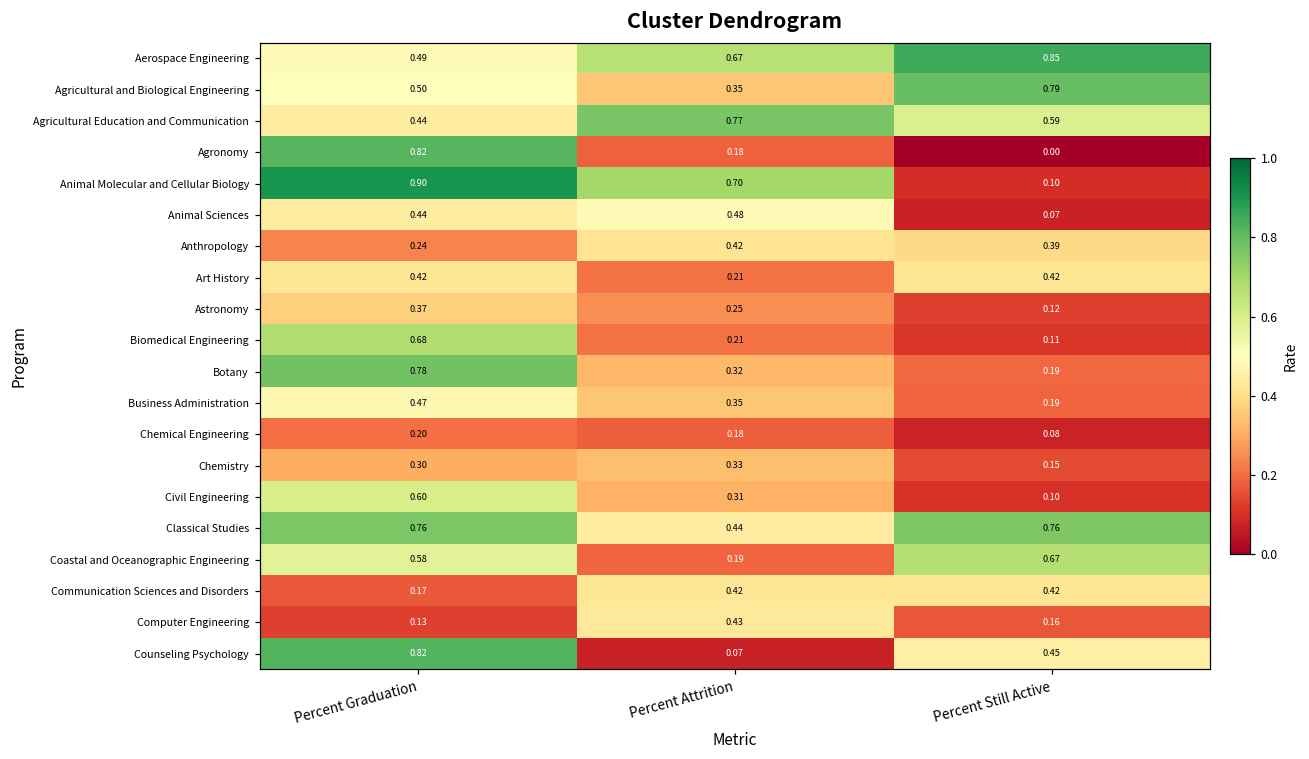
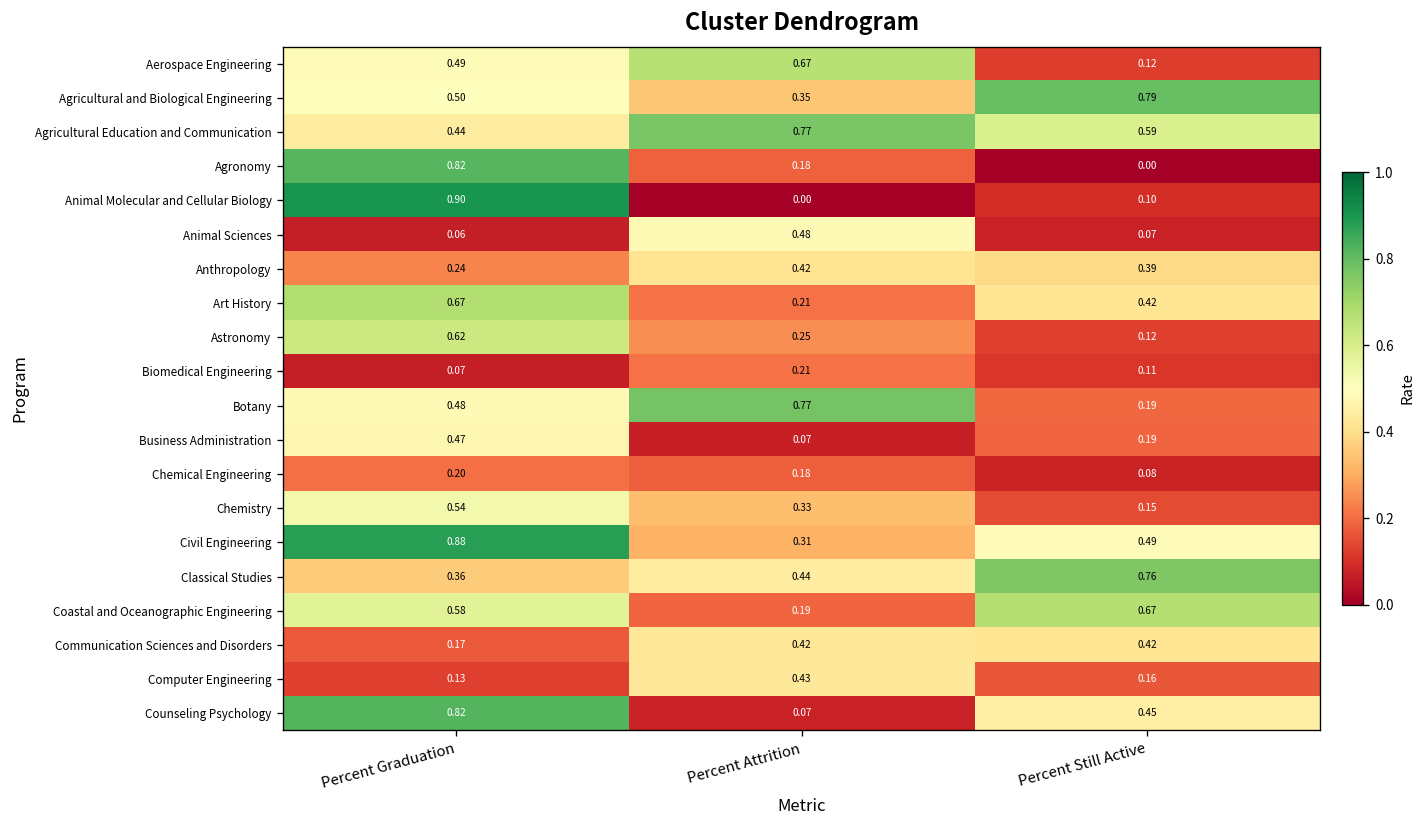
Aerospace Engineering, Percent Still Active: 0.85 -> 0.12
Animal Molecular and Cellular Biology, Percent Attrition: 0.70 -> 0.00
Animal Sciences, Percent Graduation: 0.44 -> 0.06
Art History, Percent Graduation: 0.42 -> 0.67
Astronomy, Percent Graduation: 0.37 -> 0.62
Biomedical Engineering, Percent Graduation: 0.68 -> 0.07
Botany, Percent Graduation: 0.78 -> 0.48
Botany, Percent Attrition: 0.32 -> 0.77
Business Administration, Percent Attrition: 0.35 -> 0.07
Chemistry, Percent Graduation: 0.30 -> 0.54
Civil Engineering, Percent Graduation: 0.60 -> 0.88
Civil Engineering, Percent Still Active: 0.10 -> 0.49
Classical Studies, Percent Graduation: 0.76 -> 0.36
